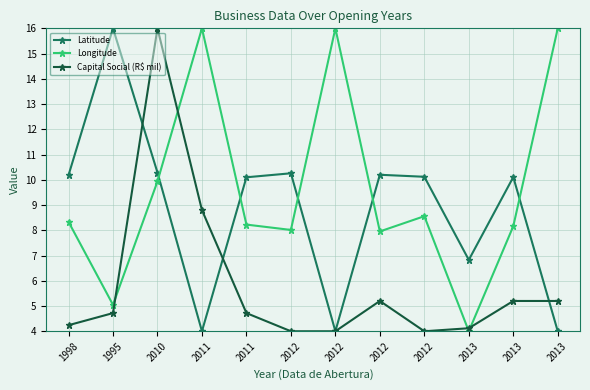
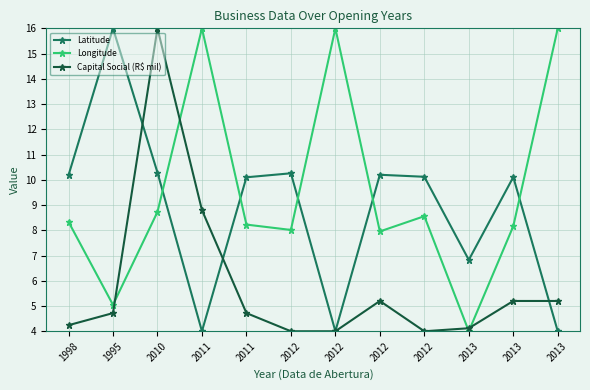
Longitude, 2010: 9.9 -> 8.7
